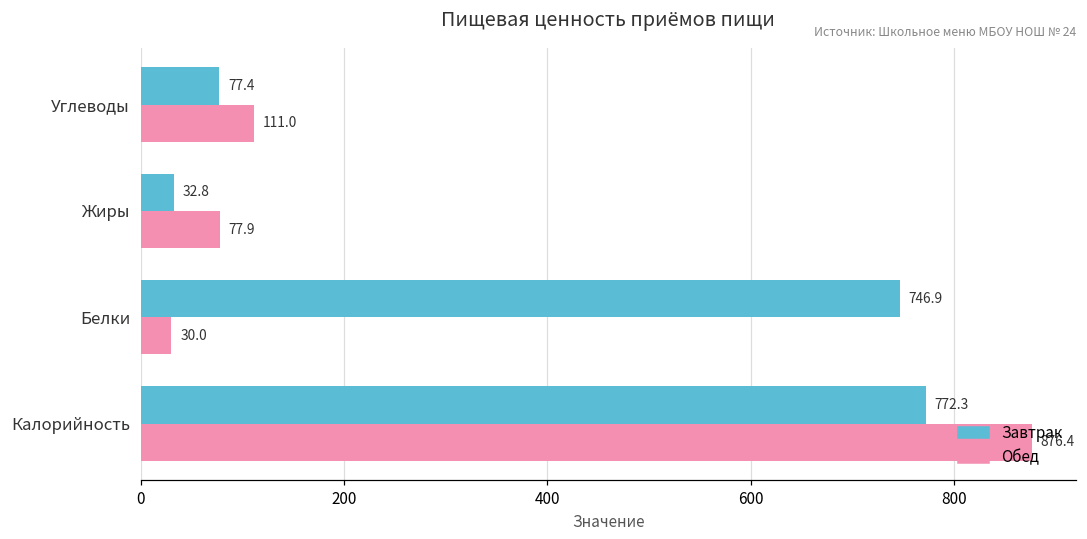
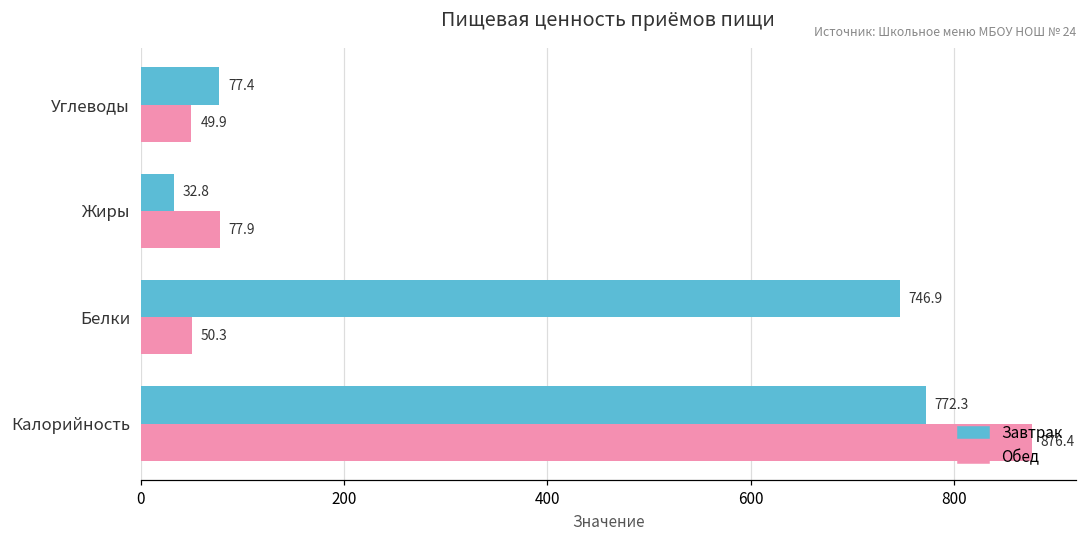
Обед, Углеводы: 111.0 -> 49.9
Обед, Белки: 30.0 -> 50.3
